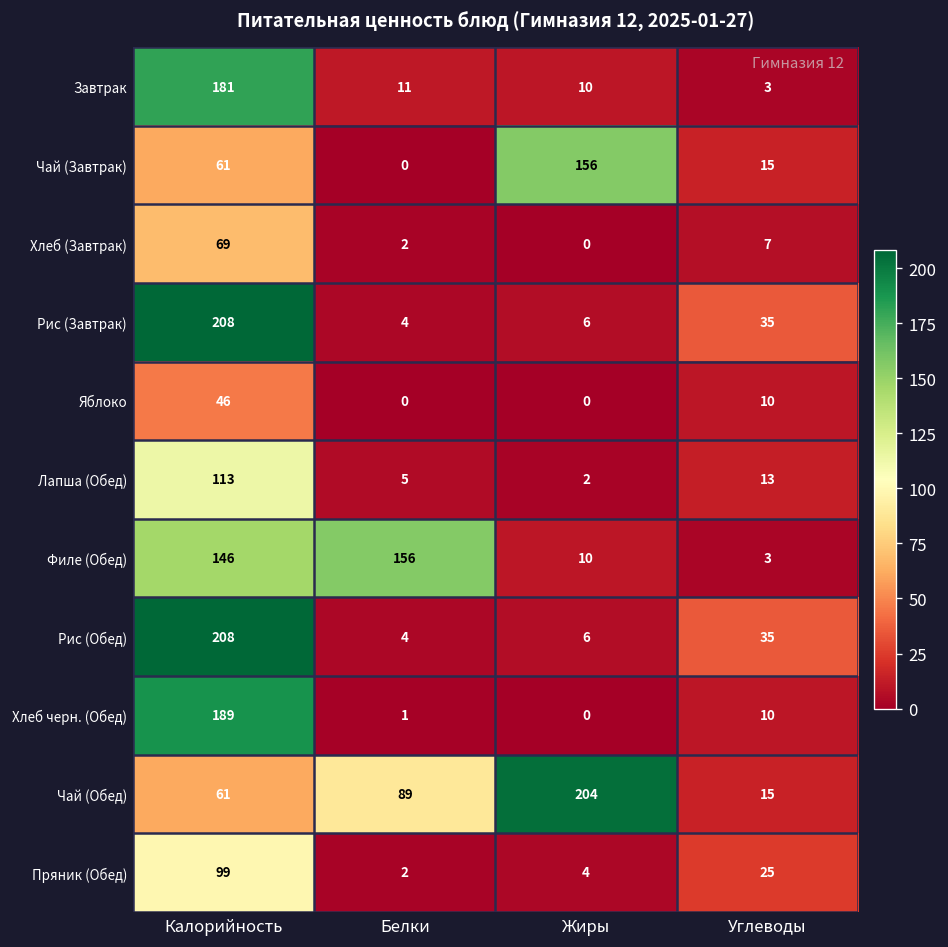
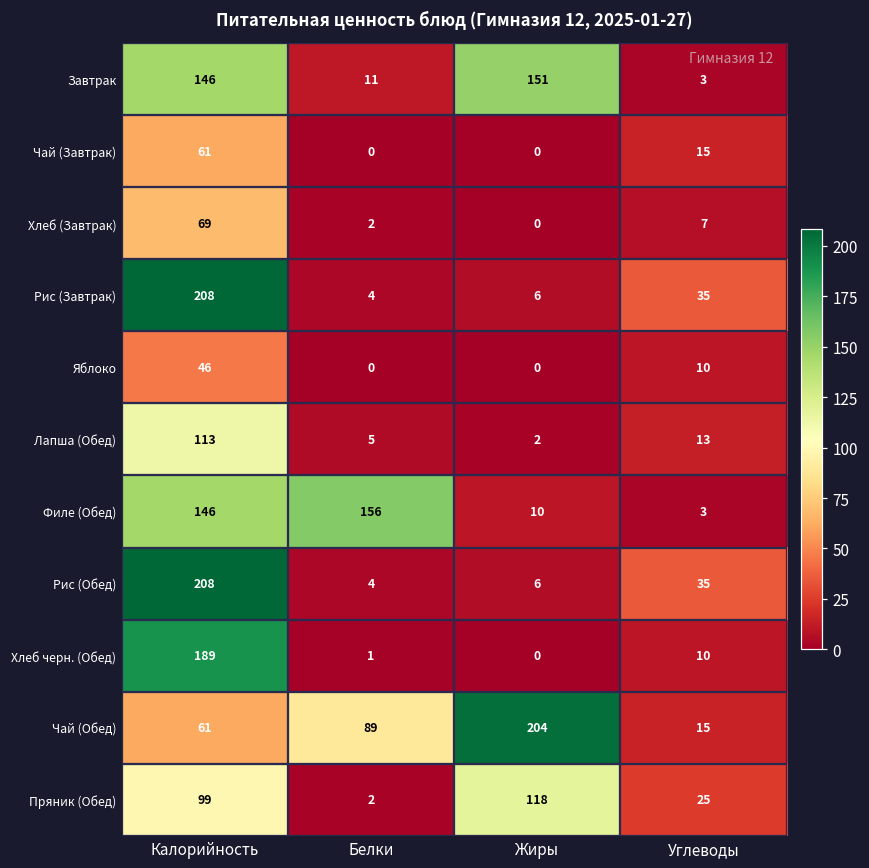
Завтрак, Калорийность: 181 -> 146
Завтрак, Жиры: 10 -> 151
Чай (Завтрак), Жиры: 156 -> 0
Пряник (Обед), Жиры: 4 -> 118
